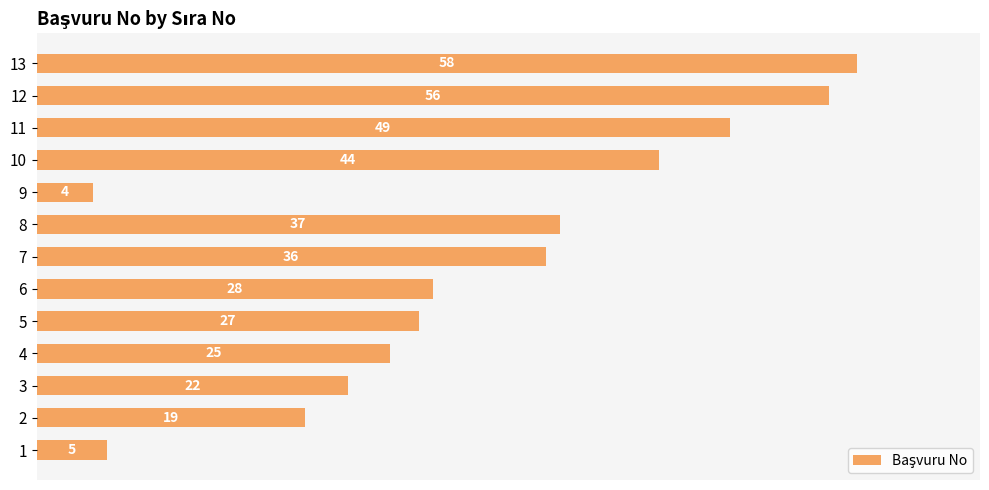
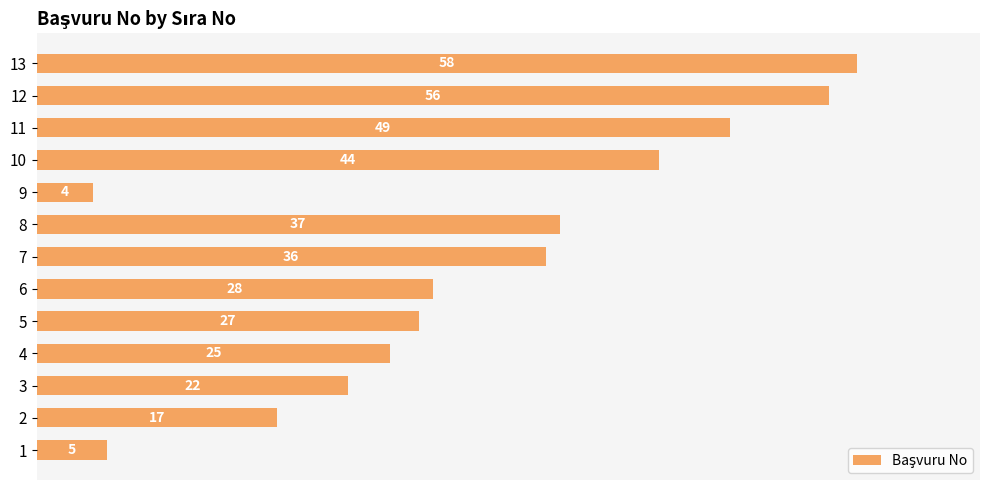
2: 19 -> 17
